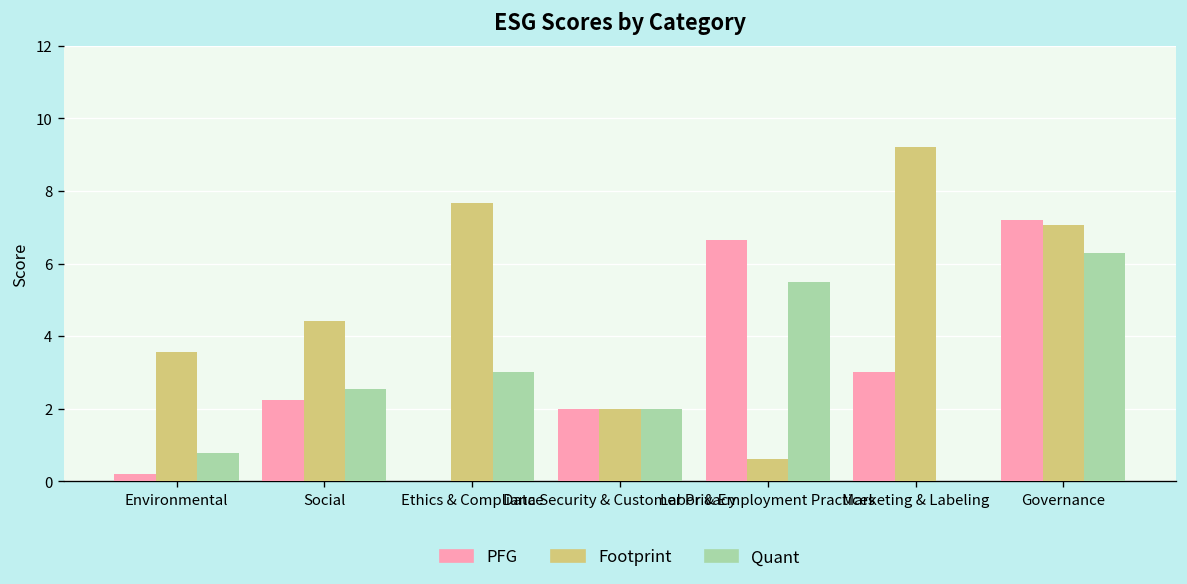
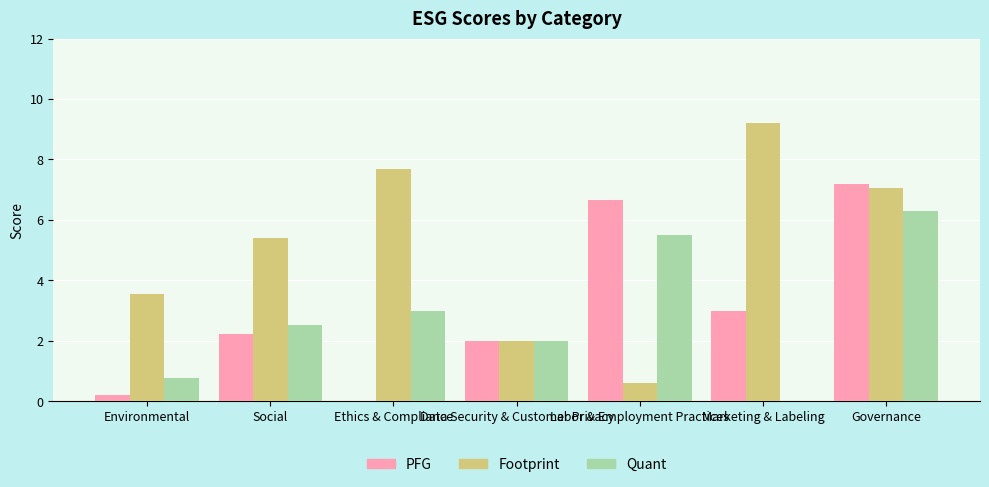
Footprint, Social: 4.4 -> 5.4
